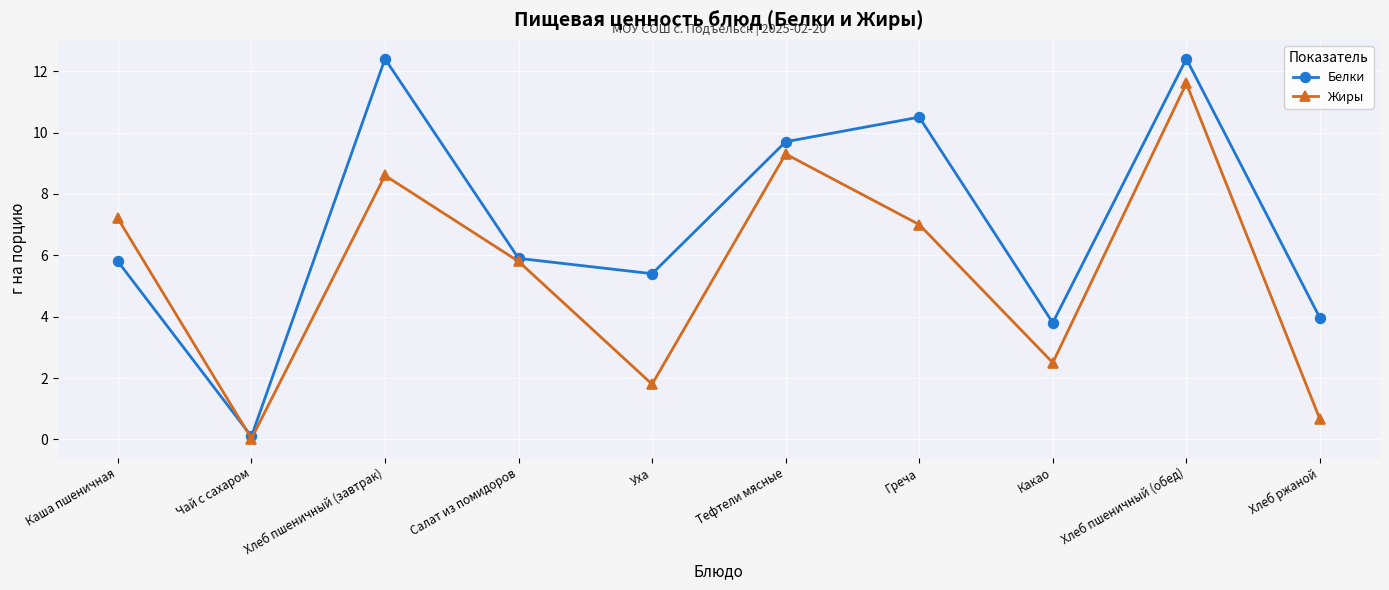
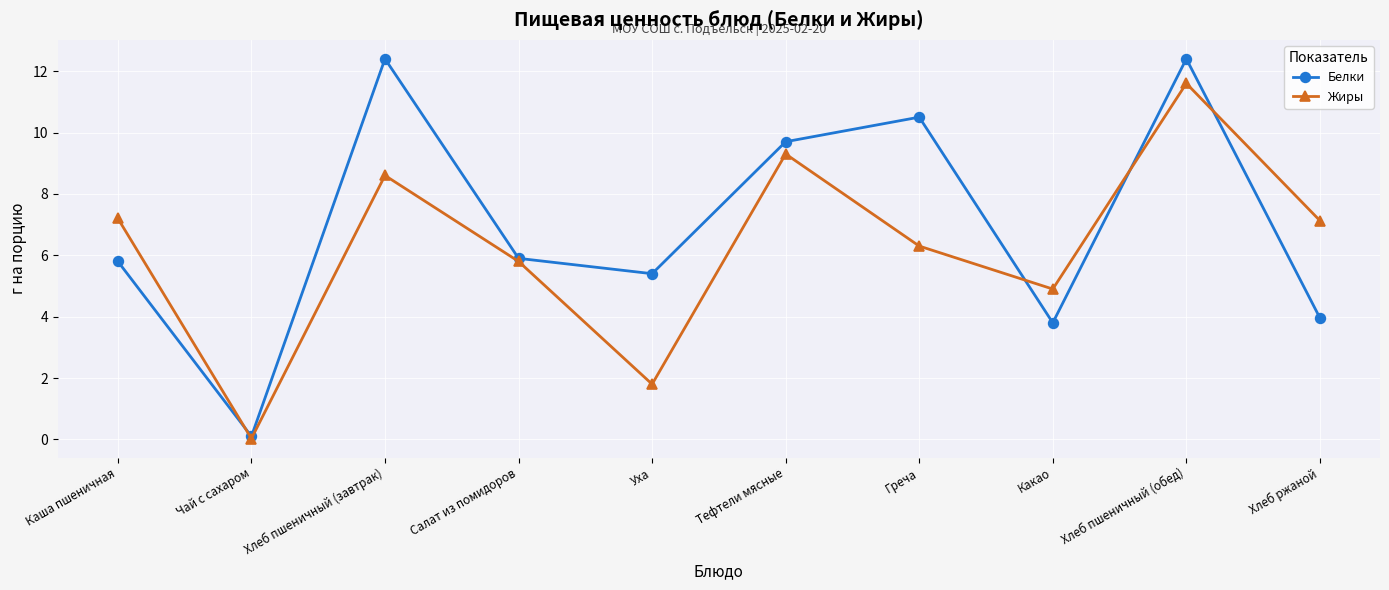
Жиры, Греча: 7.0 -> 6.3
Жиры, Какао: 2.5 -> 4.9
Жиры, Хлеб ржаной: 0.7 -> 7.1
